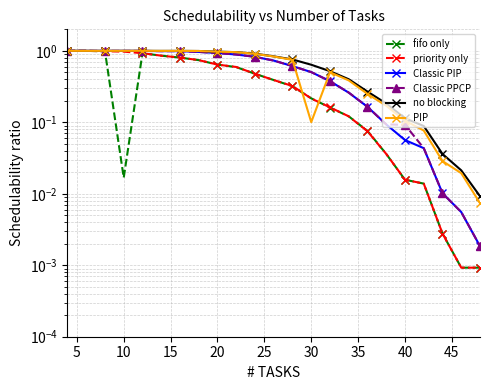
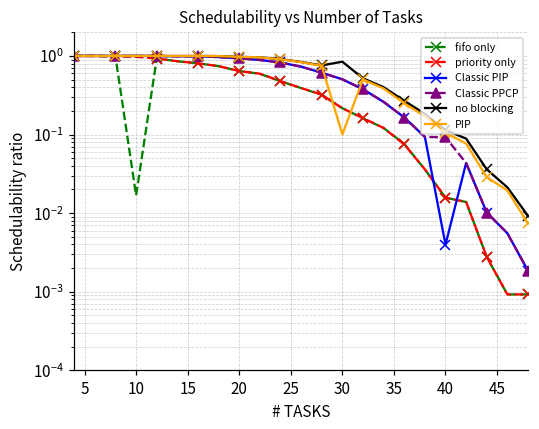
no blocking, 30: 0.6 -> 0.8
Classic PIP, 40: 0.06 -> 0.004
